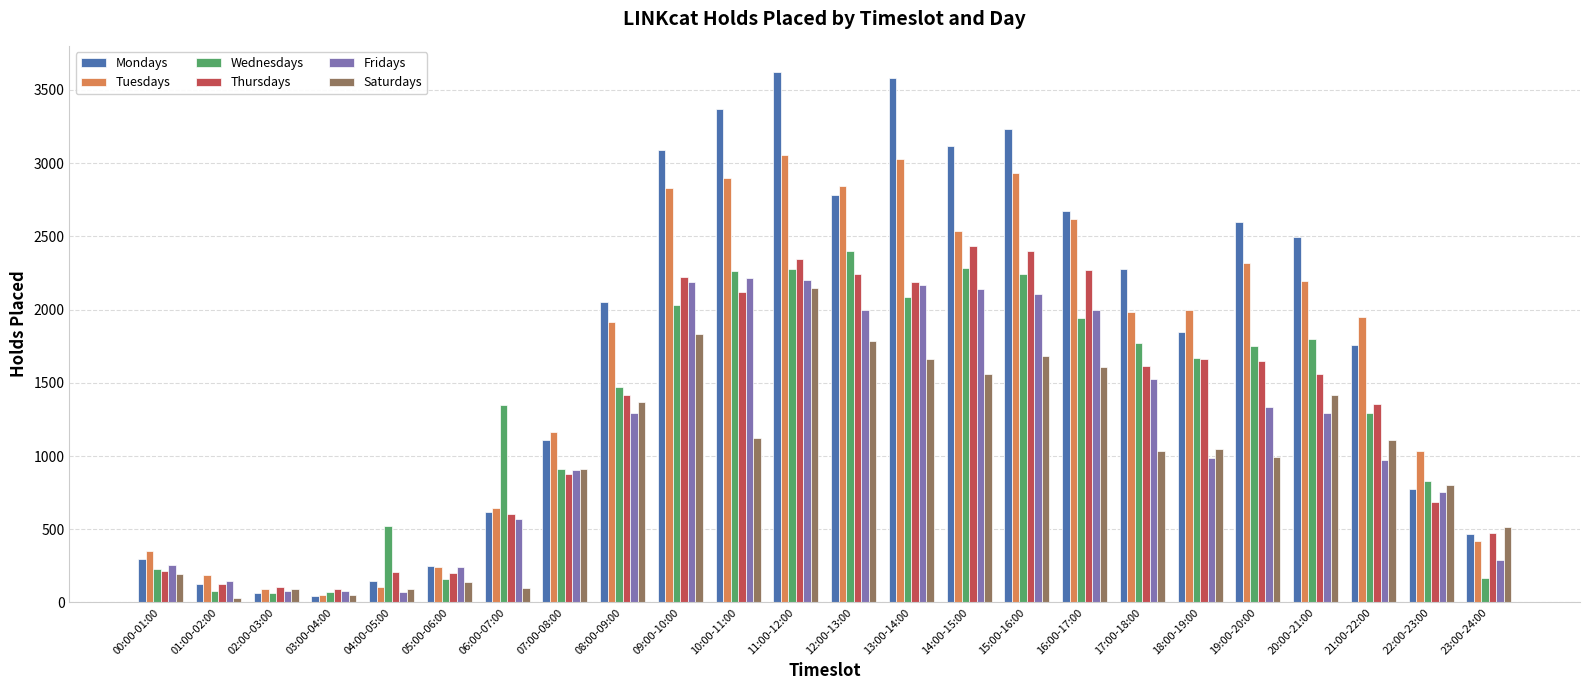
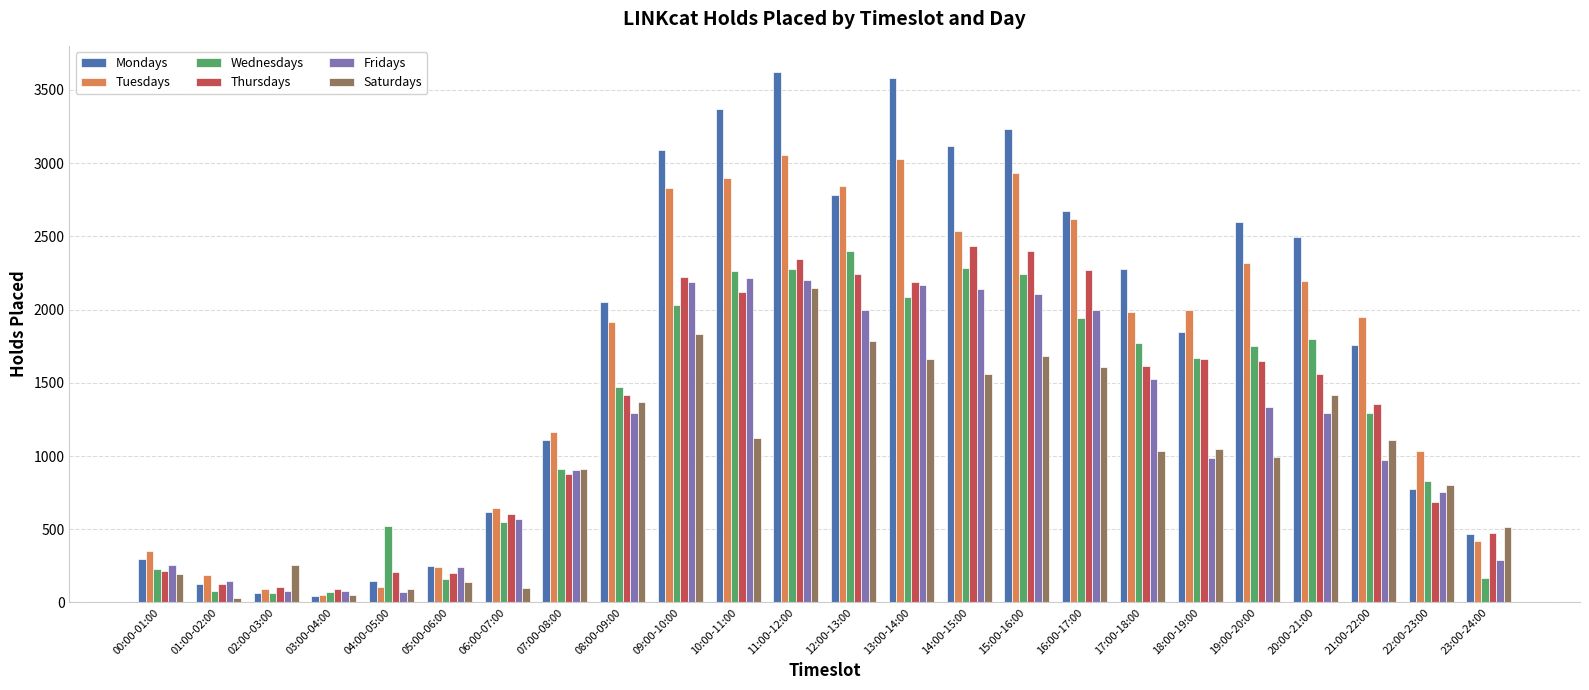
Saturdays, 02:00-03:00: 90 -> 250
Wednesdays, 06:00-07:00: 1350 -> 550
